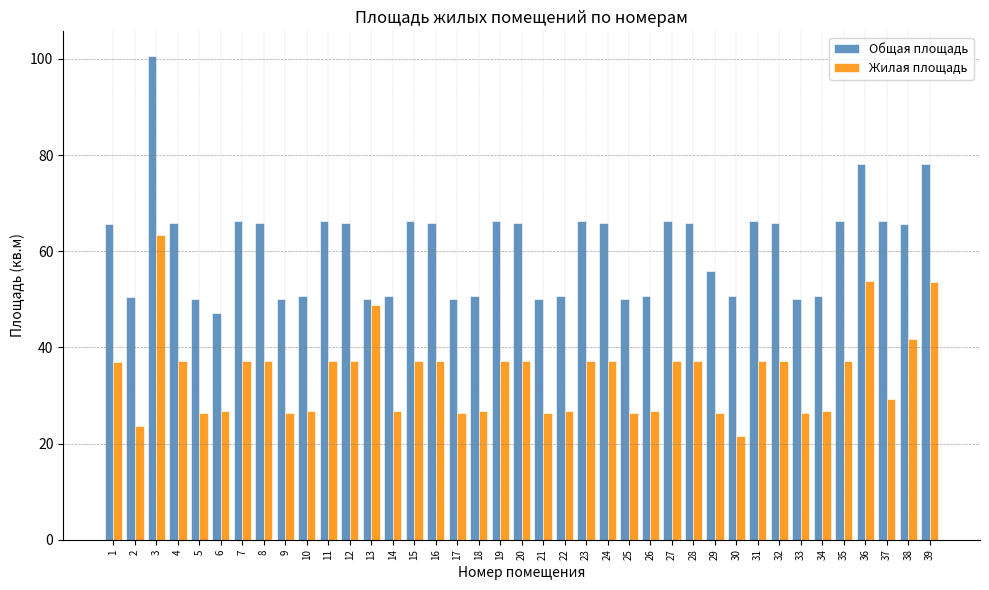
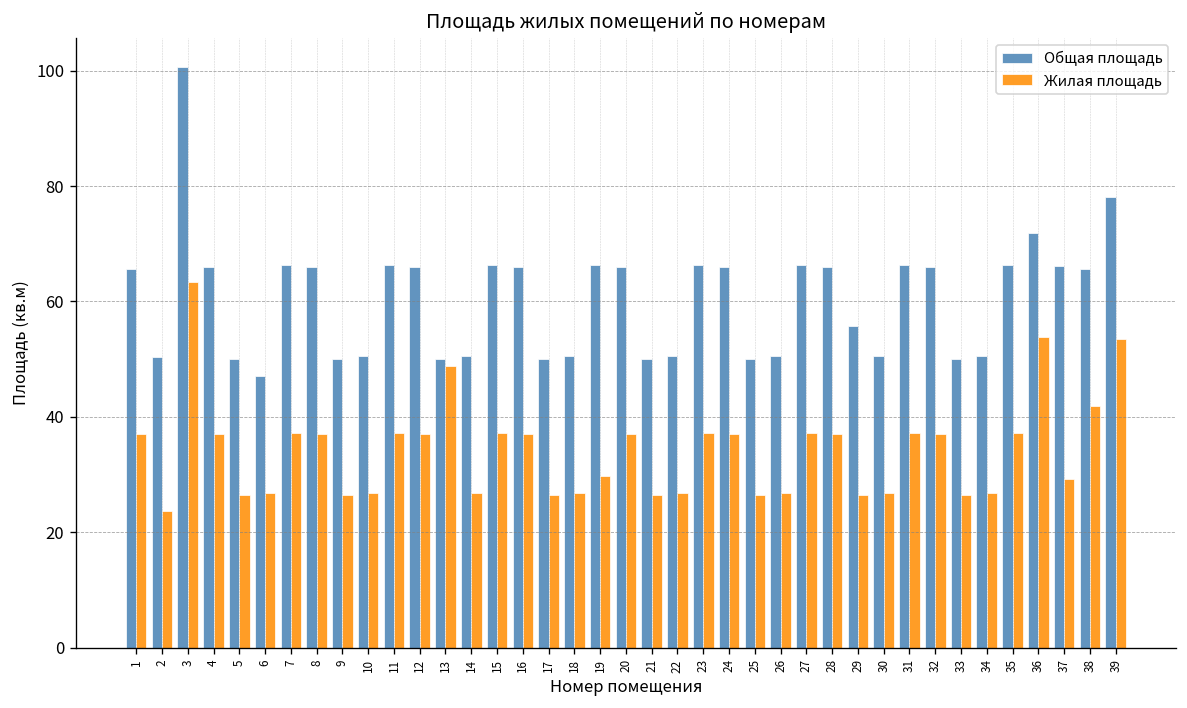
Жилая площадь, 19: 37 -> 30
Жилая площадь, 30: 22 -> 27
Общая площадь, 36: 78 -> 72
